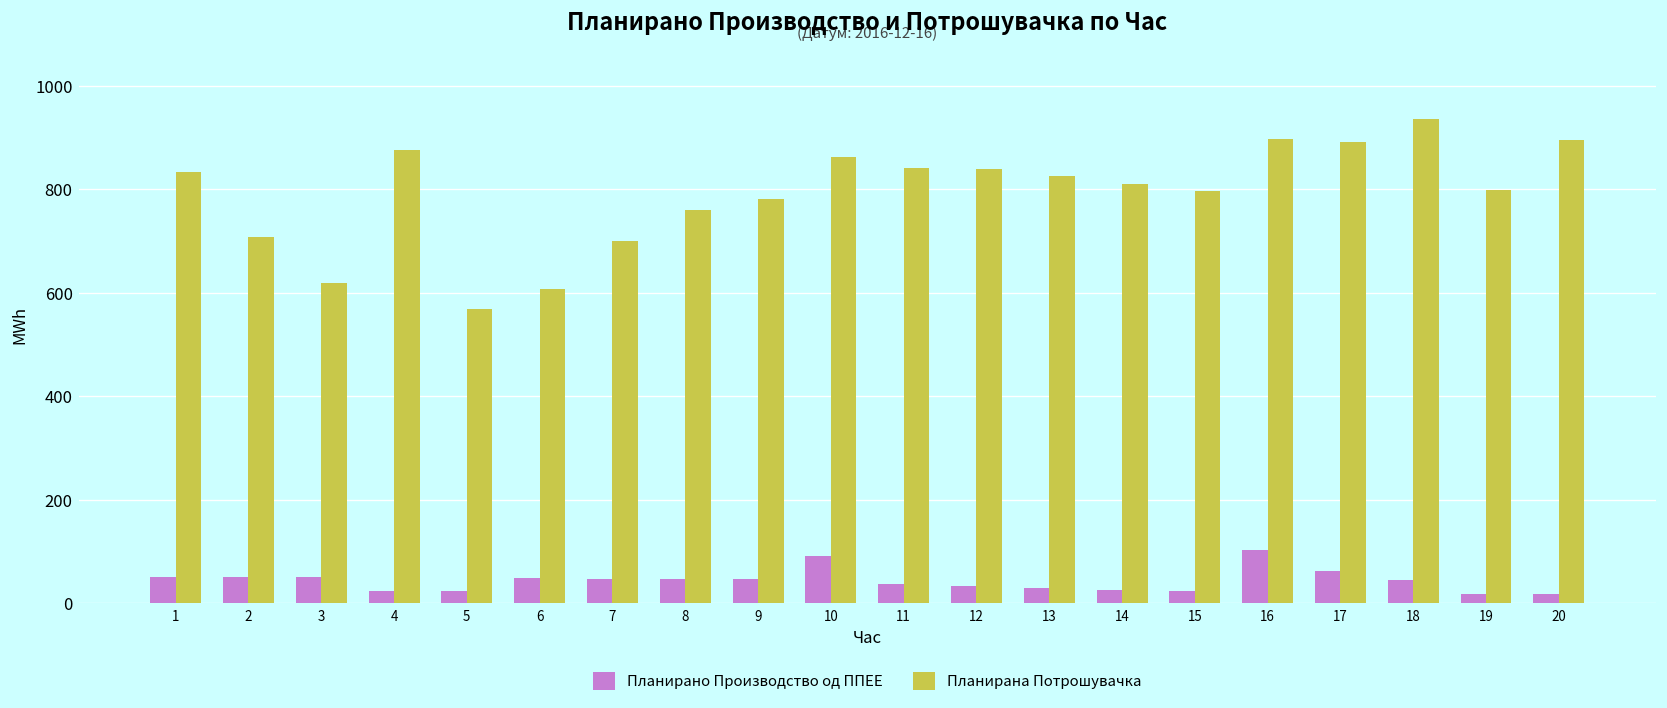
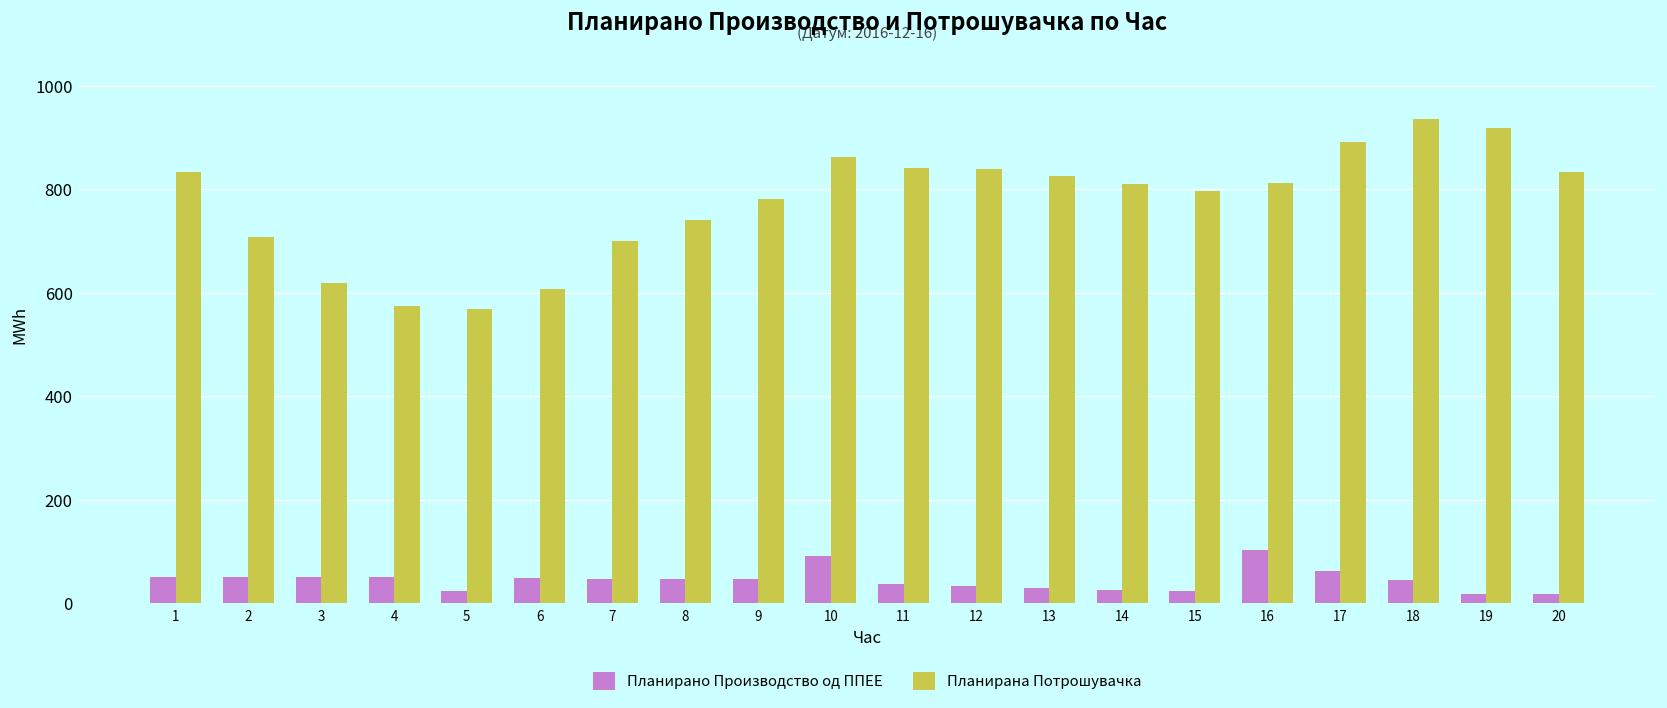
Планирано Производство од ППЕЕ, 4: 20 -> 50
Планирана Потрошувачка, 4: 880 -> 570
Планирана Потрошувачка, 8: 760 -> 740
Планирана Потрошувачка, 16: 900 -> 810
Планирана Потрошувачка, 19: 800 -> 920
Планирана Потрошувачка, 20: 890 -> 830
